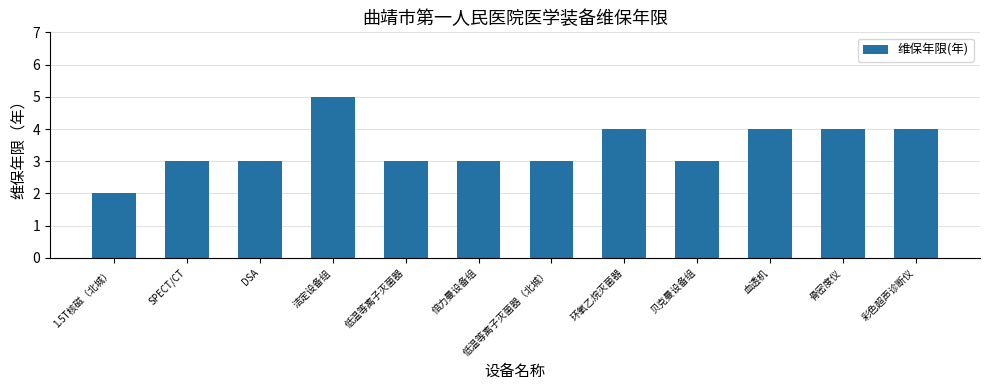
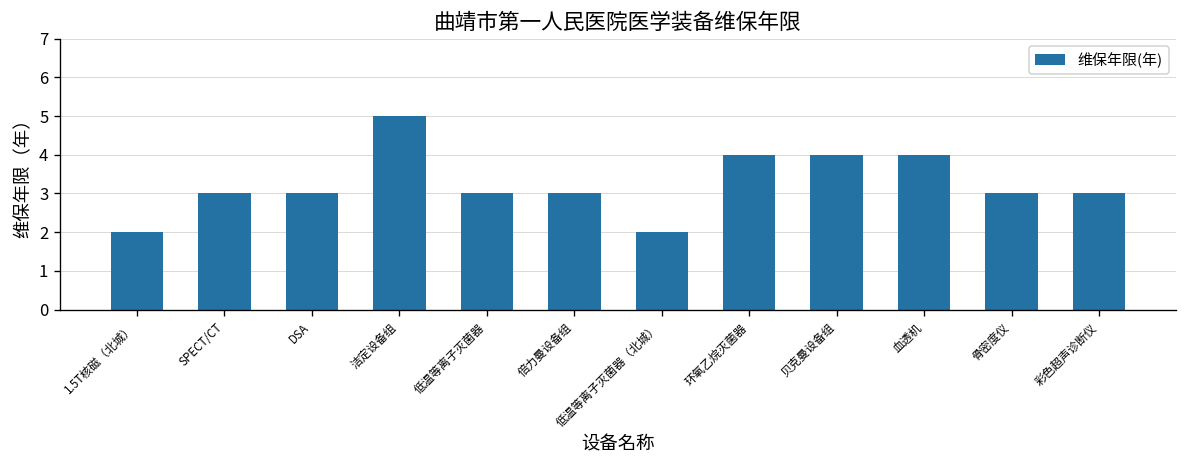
低温等离子灭菌器（北城）: 3 -> 2
贝克曼设备组: 3 -> 4
骨密度仪: 4 -> 3
彩色超声诊断仪: 4 -> 3
